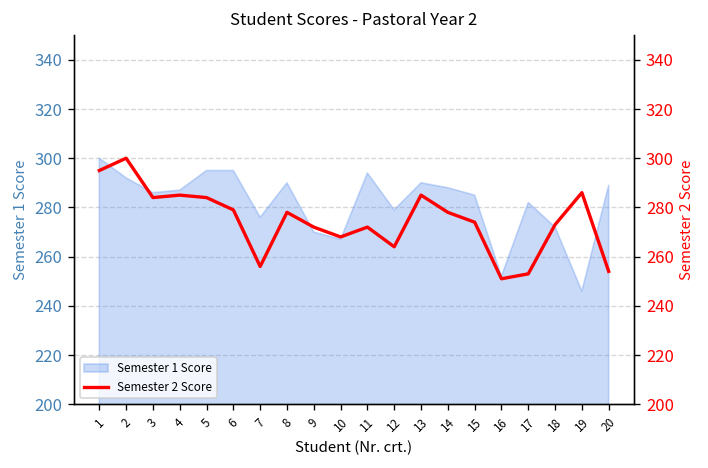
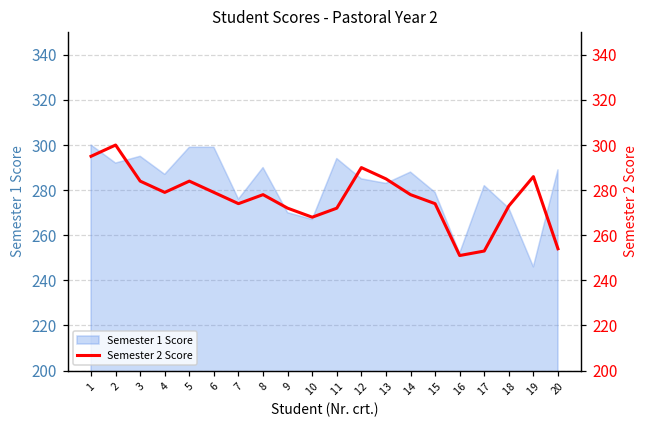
Semester 1 Score, 3: 286 -> 295
Semester 1 Score, 5: 295 -> 299
Semester 1 Score, 6: 295 -> 299
Semester 1 Score, 12: 279 -> 285
Semester 1 Score, 13: 290 -> 283
Semester 1 Score, 15: 285 -> 279
Semester 2 Score, 4: 285 -> 279
Semester 2 Score, 7: 256 -> 274
Semester 2 Score, 12: 264 -> 290
